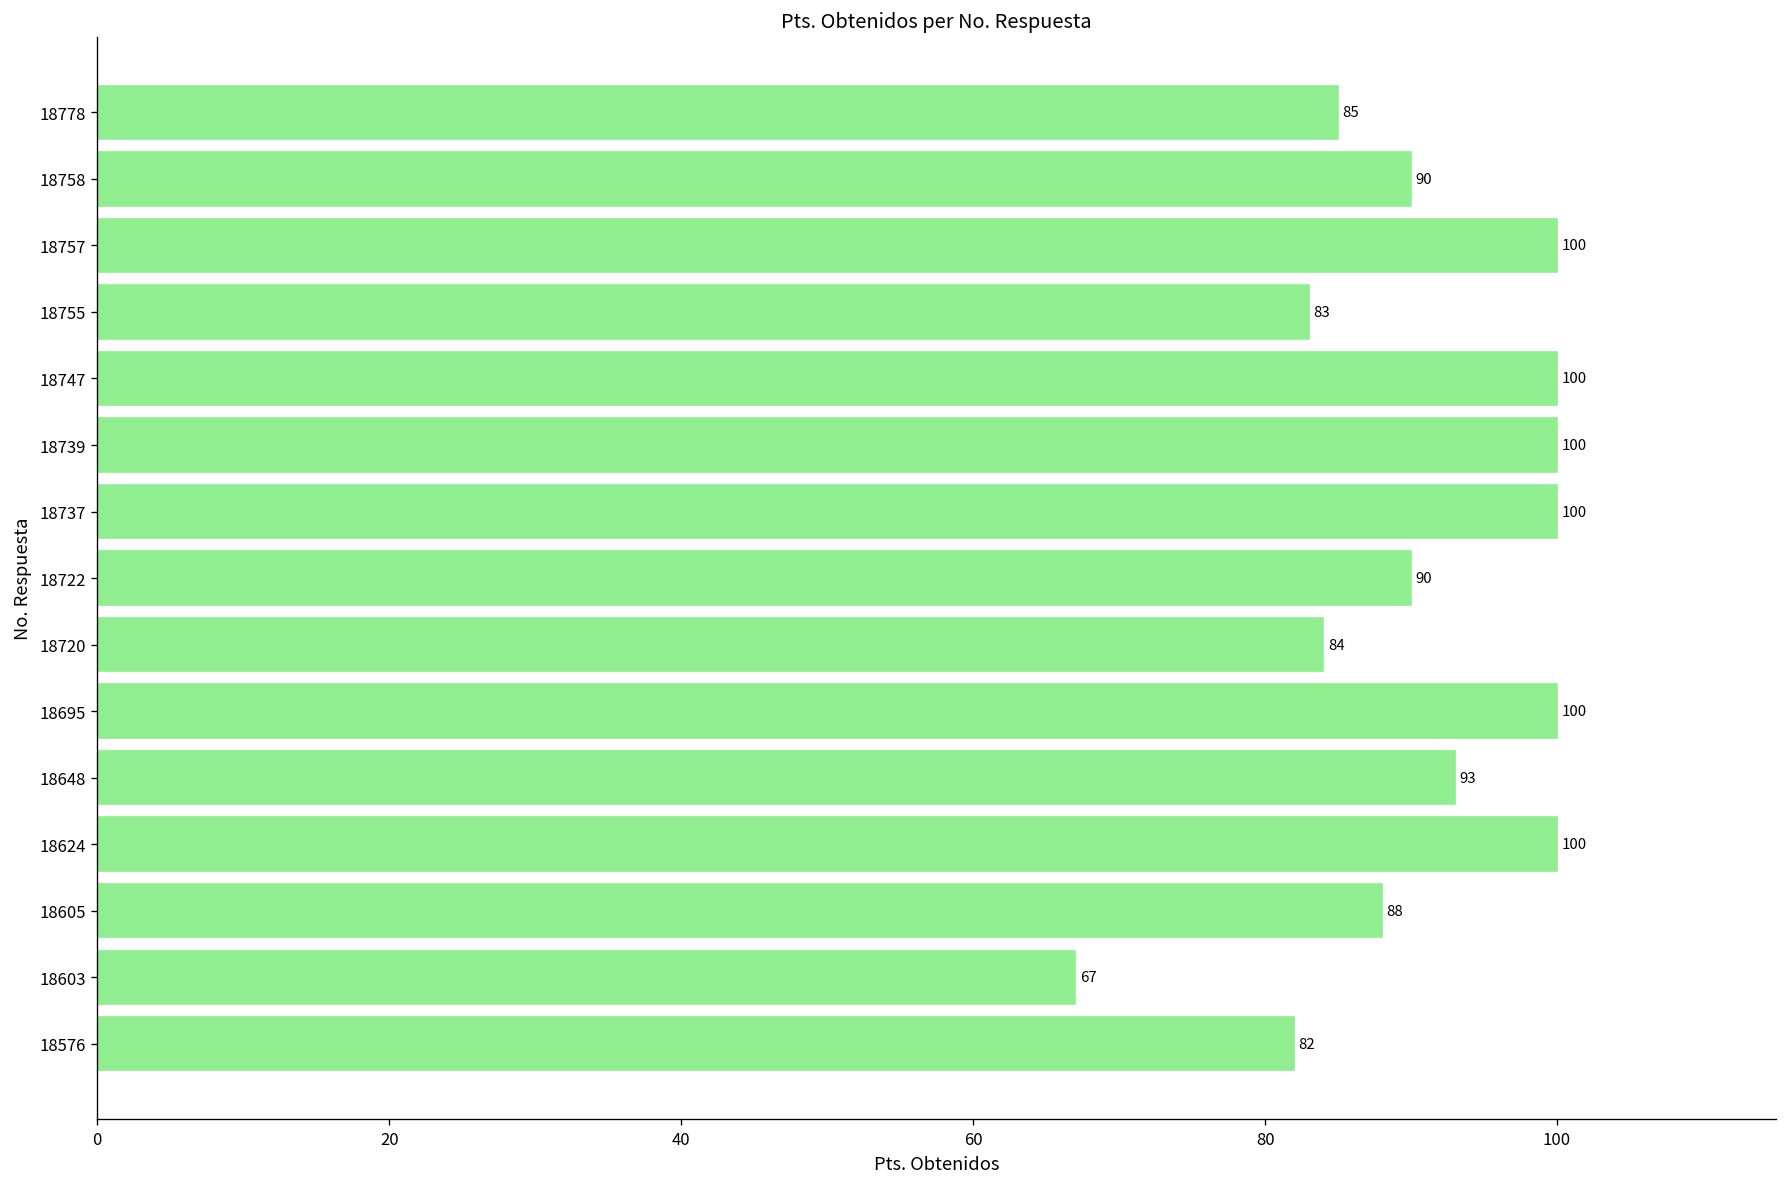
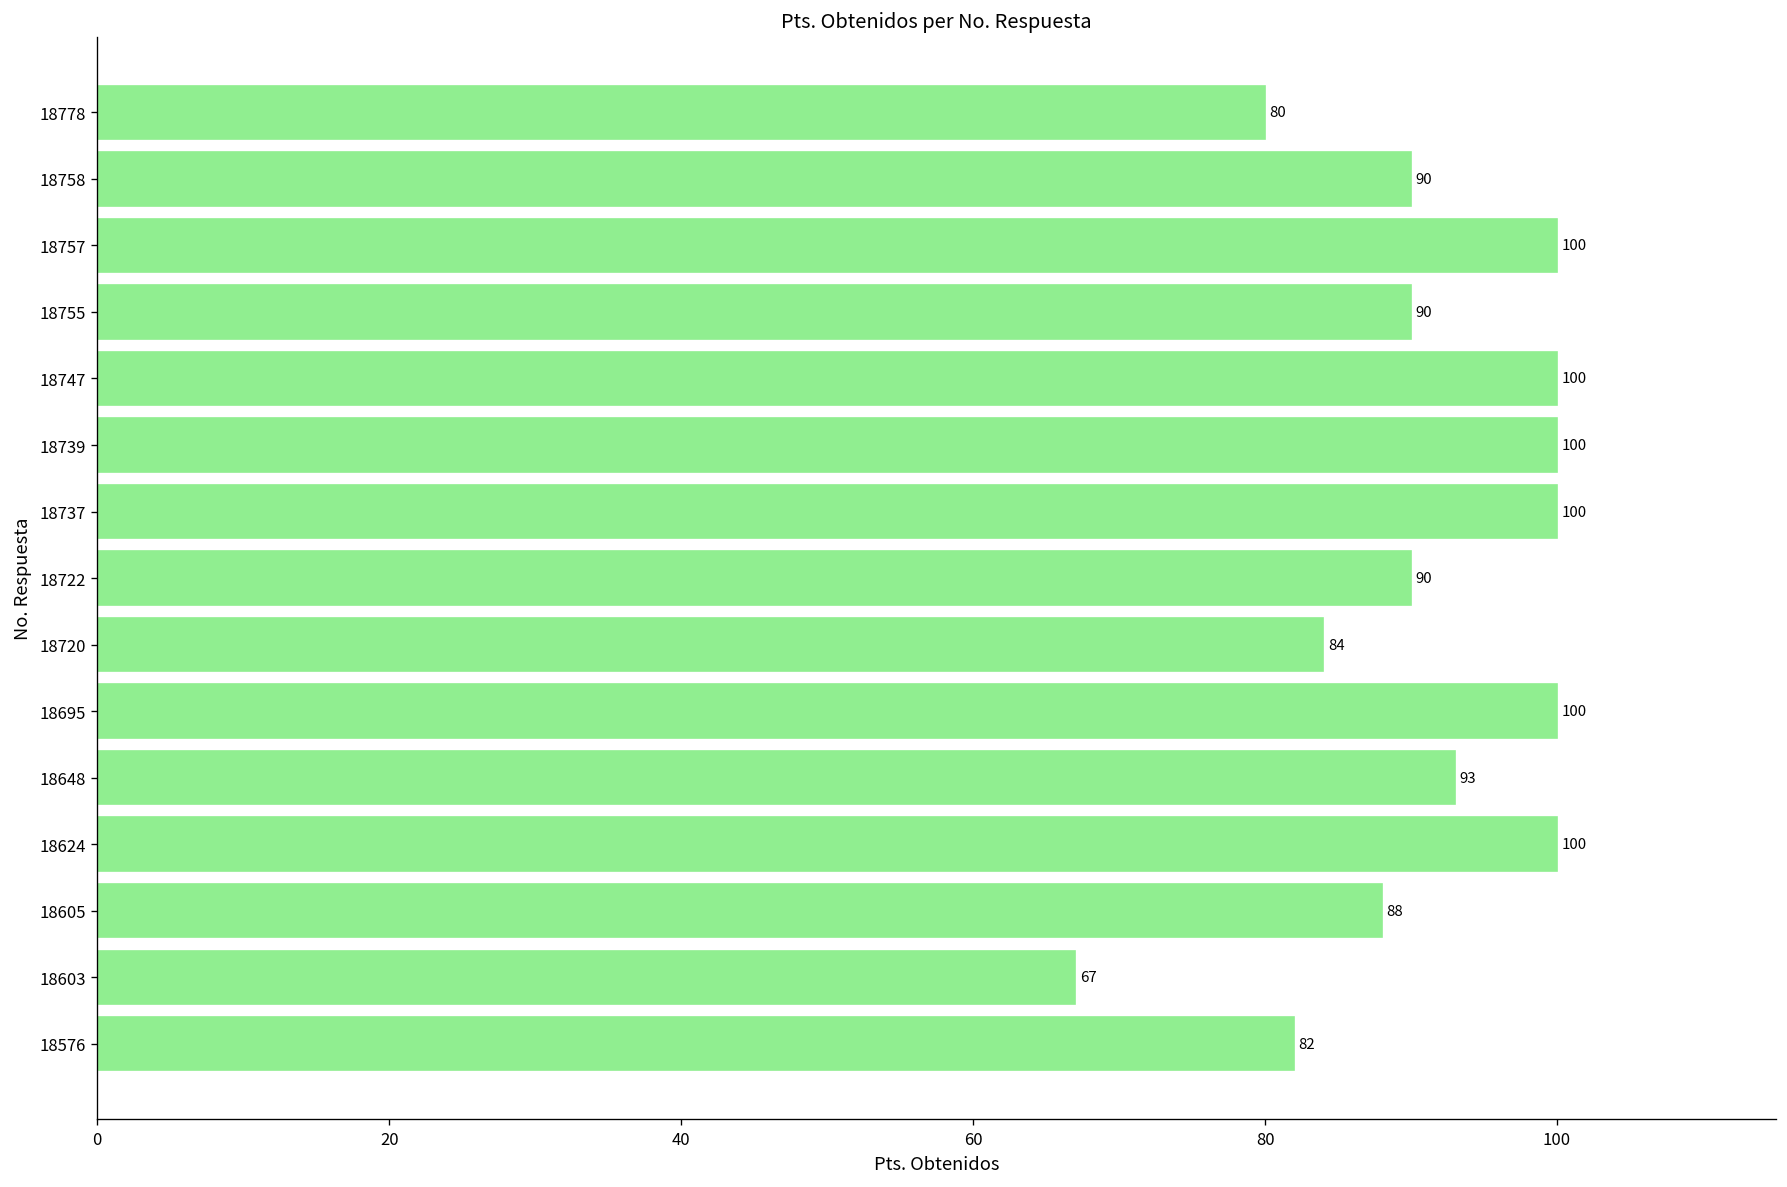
18778: 85 -> 80
18755: 83 -> 90
